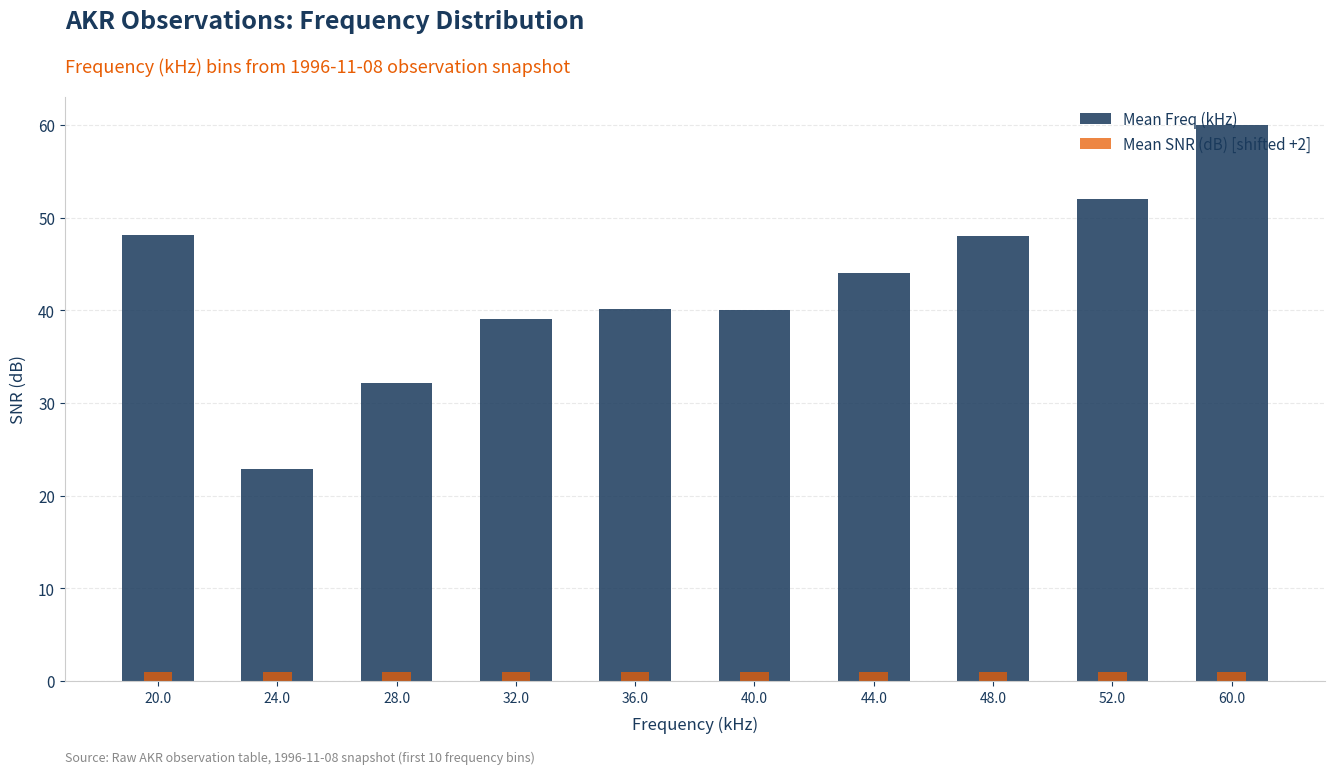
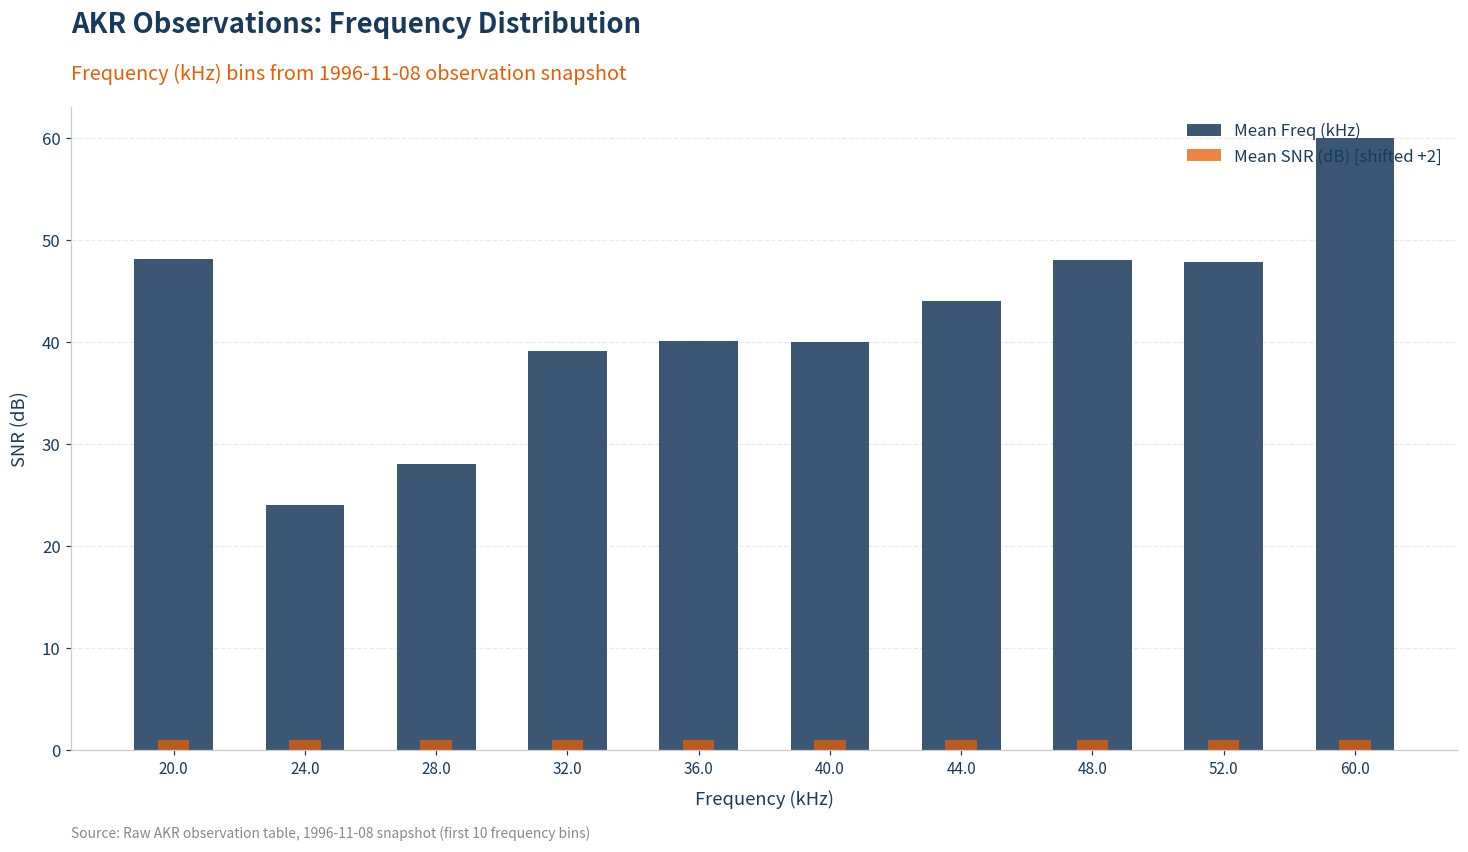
Mean Freq (kHz), 24.0: 23 -> 24
Mean Freq (kHz), 28.0: 32 -> 28
Mean Freq (kHz), 52.0: 52 -> 48
